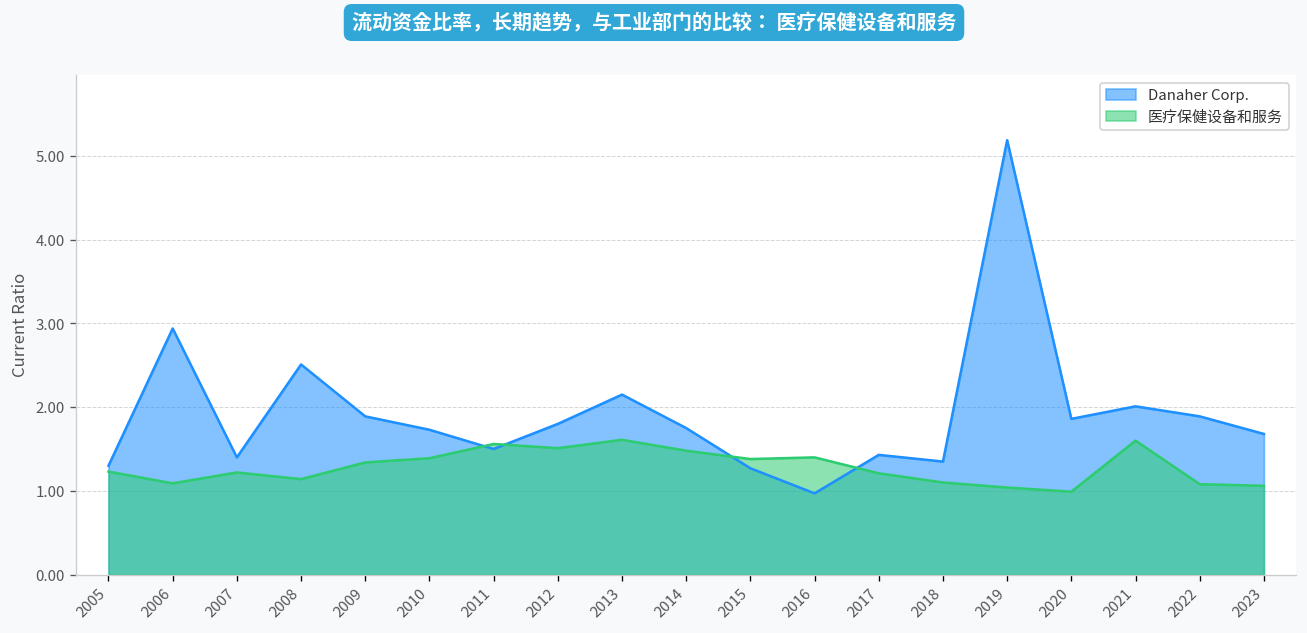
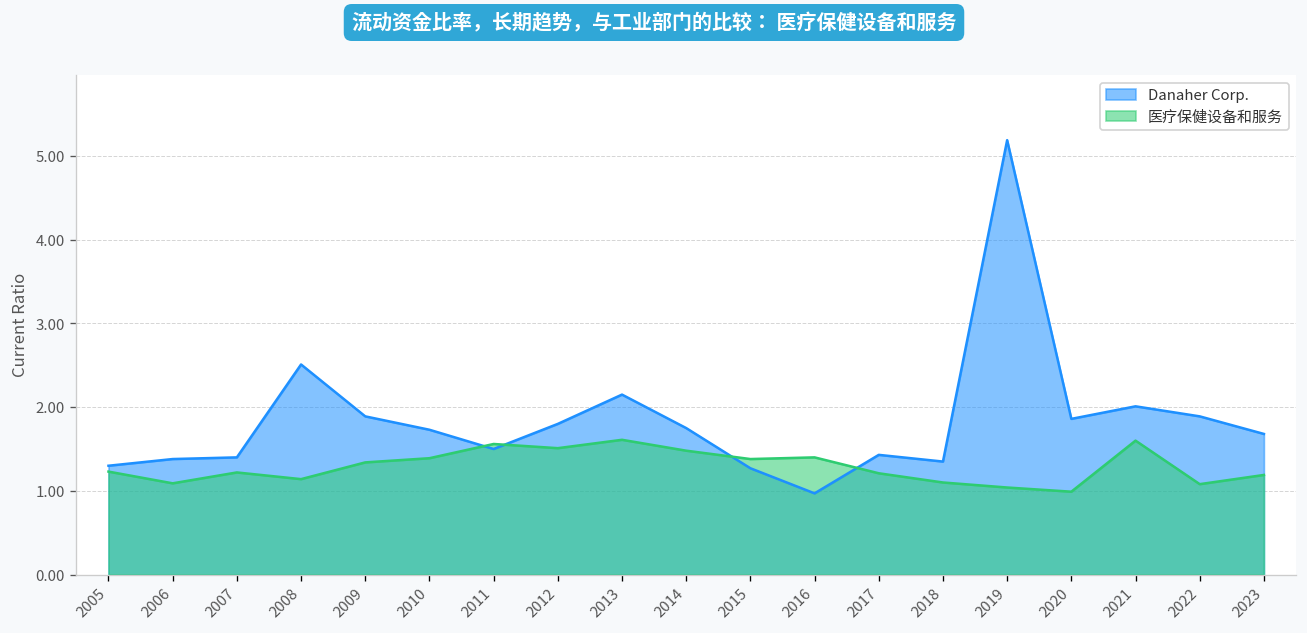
Danaher Corp., 2006: 2.9 -> 1.4
医疗保健设备和服务, 2023: 1.1 -> 1.2
